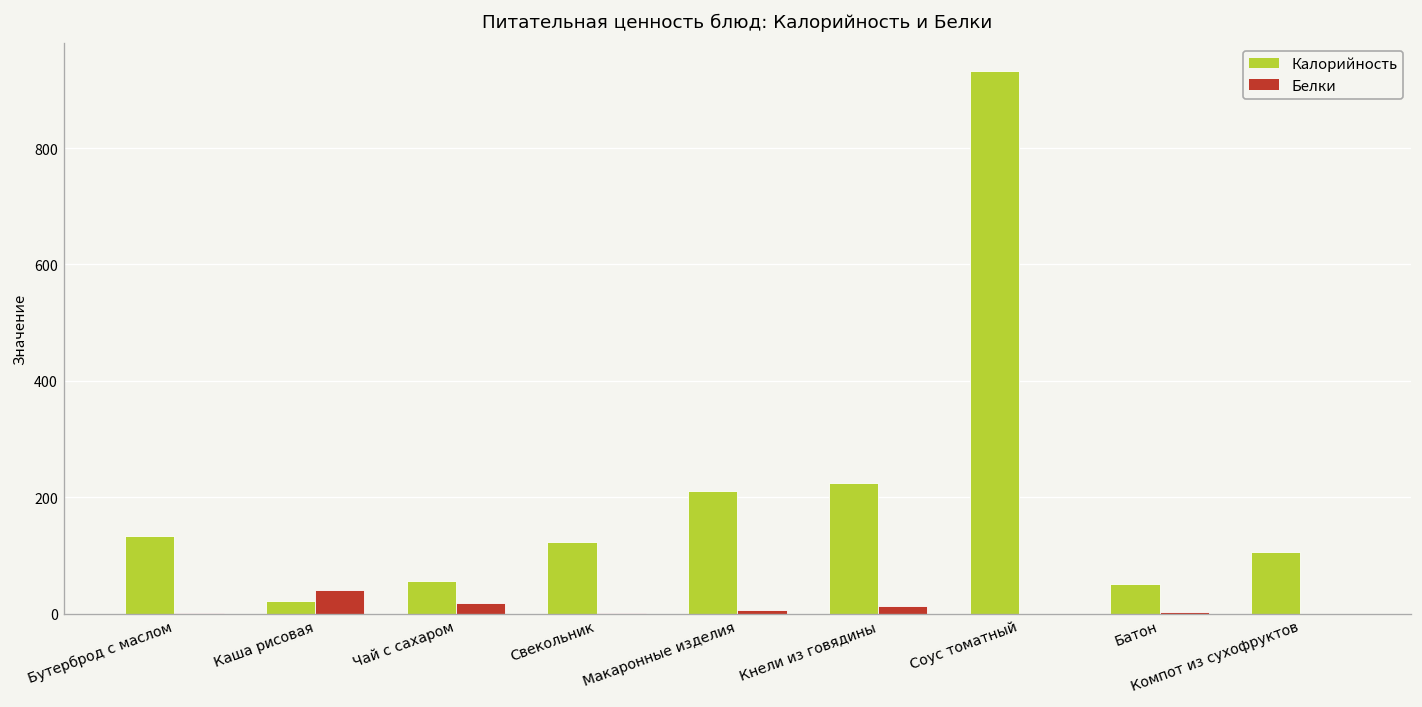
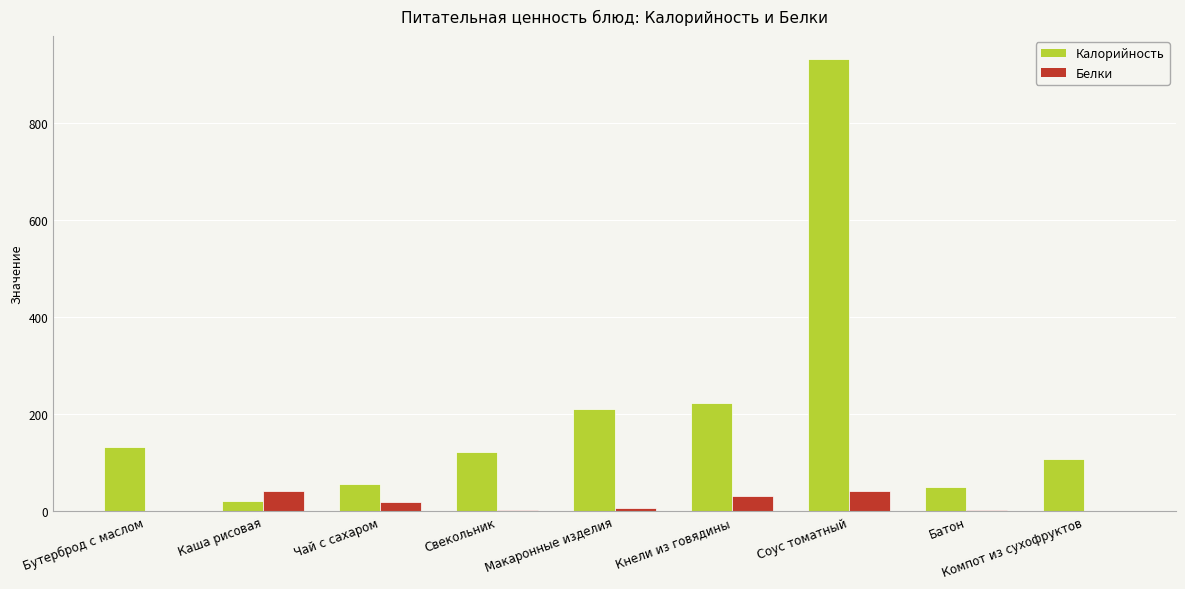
Белки, Кнели из говядины: 10 -> 30
Белки, Соус томатный: 0 -> 40
